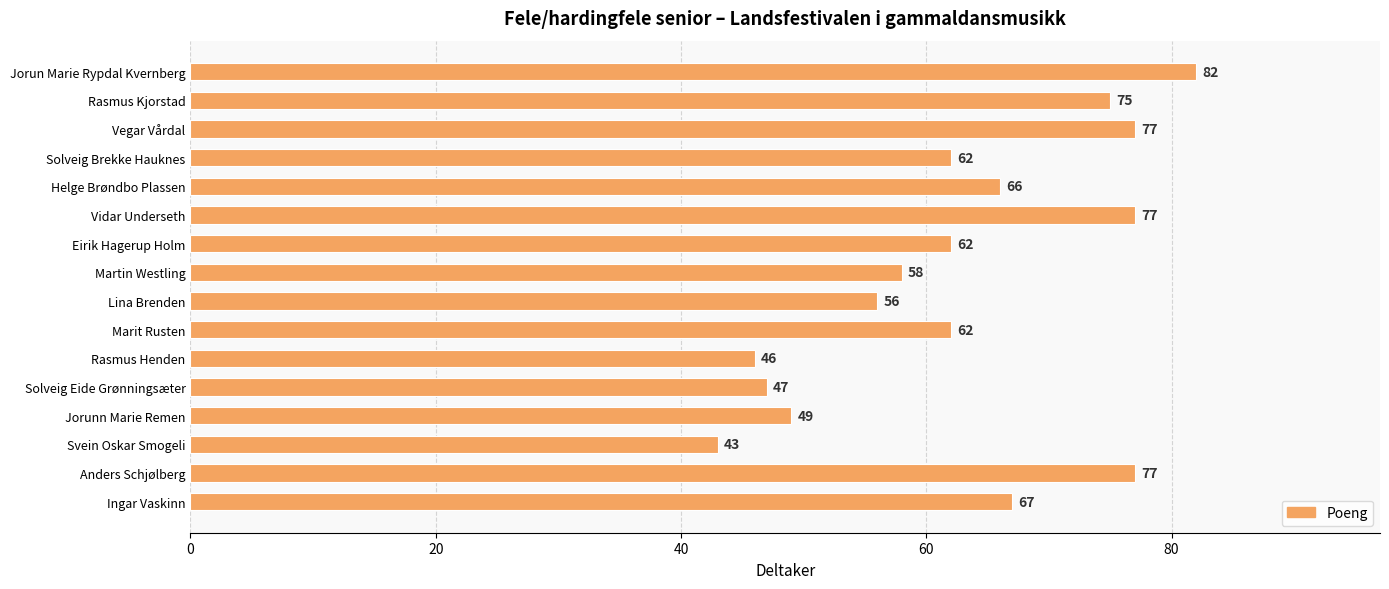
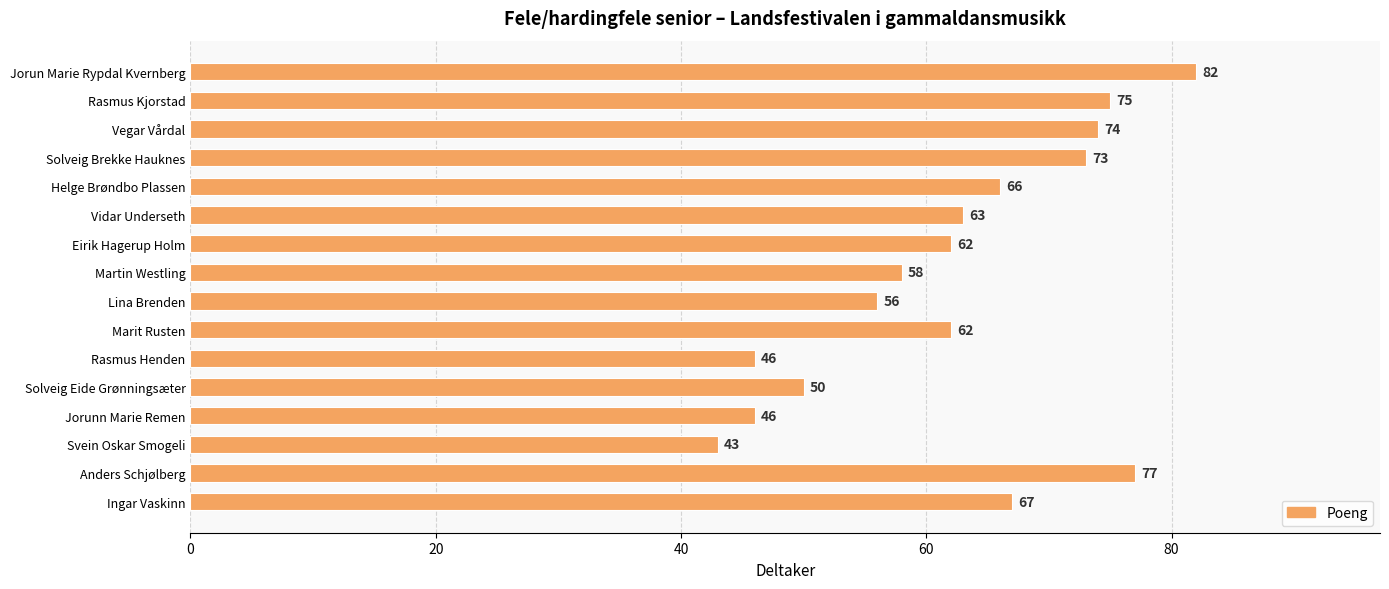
Vegar Vårdal: 77 -> 74
Solveig Brekke Hauknes: 62 -> 73
Vidar Underseth: 77 -> 63
Solveig Eide Grønningsæter: 47 -> 50
Jorunn Marie Remen: 49 -> 46
